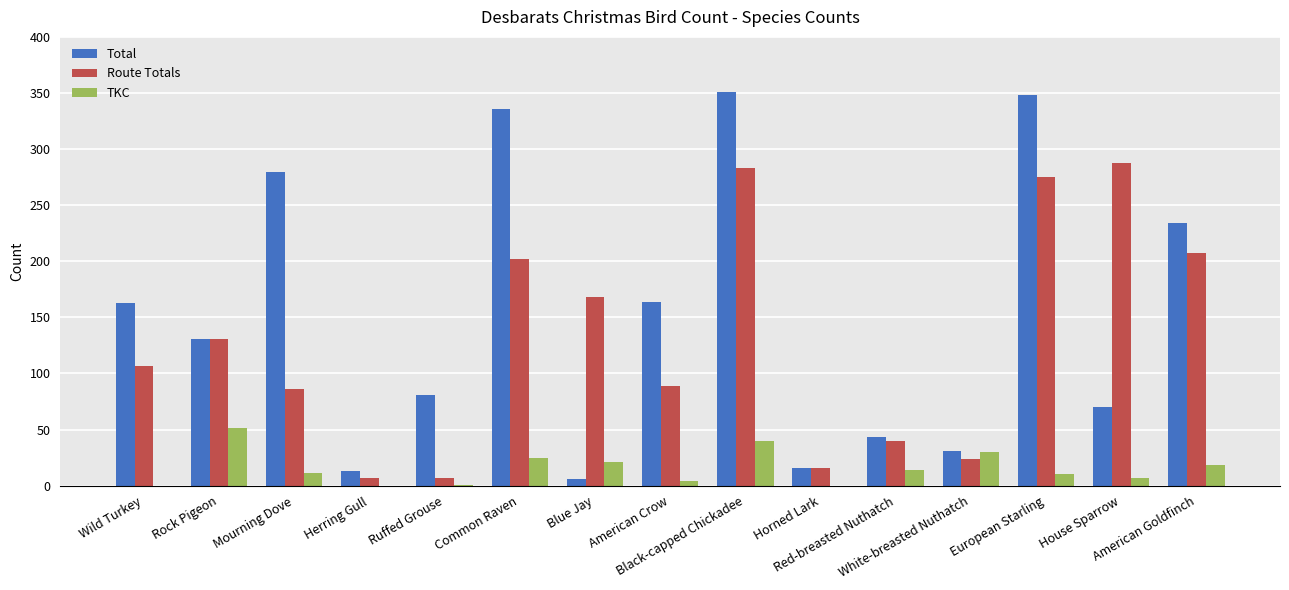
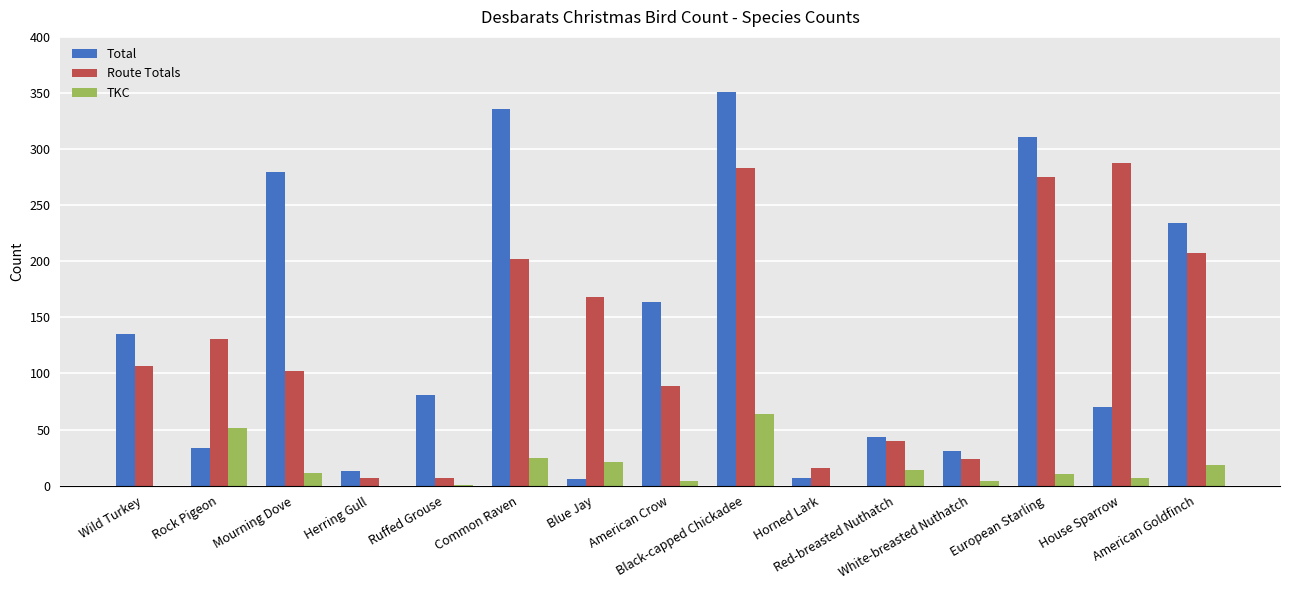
Total, Wild Turkey: 163 -> 135
Total, Rock Pigeon: 131 -> 34
Route Totals, Mourning Dove: 86 -> 102
TKC, Black-capped Chickadee: 40 -> 64
Total, Horned Lark: 16 -> 7
TKC, White-breasted Nuthatch: 30 -> 4
Total, European Starling: 348 -> 311
